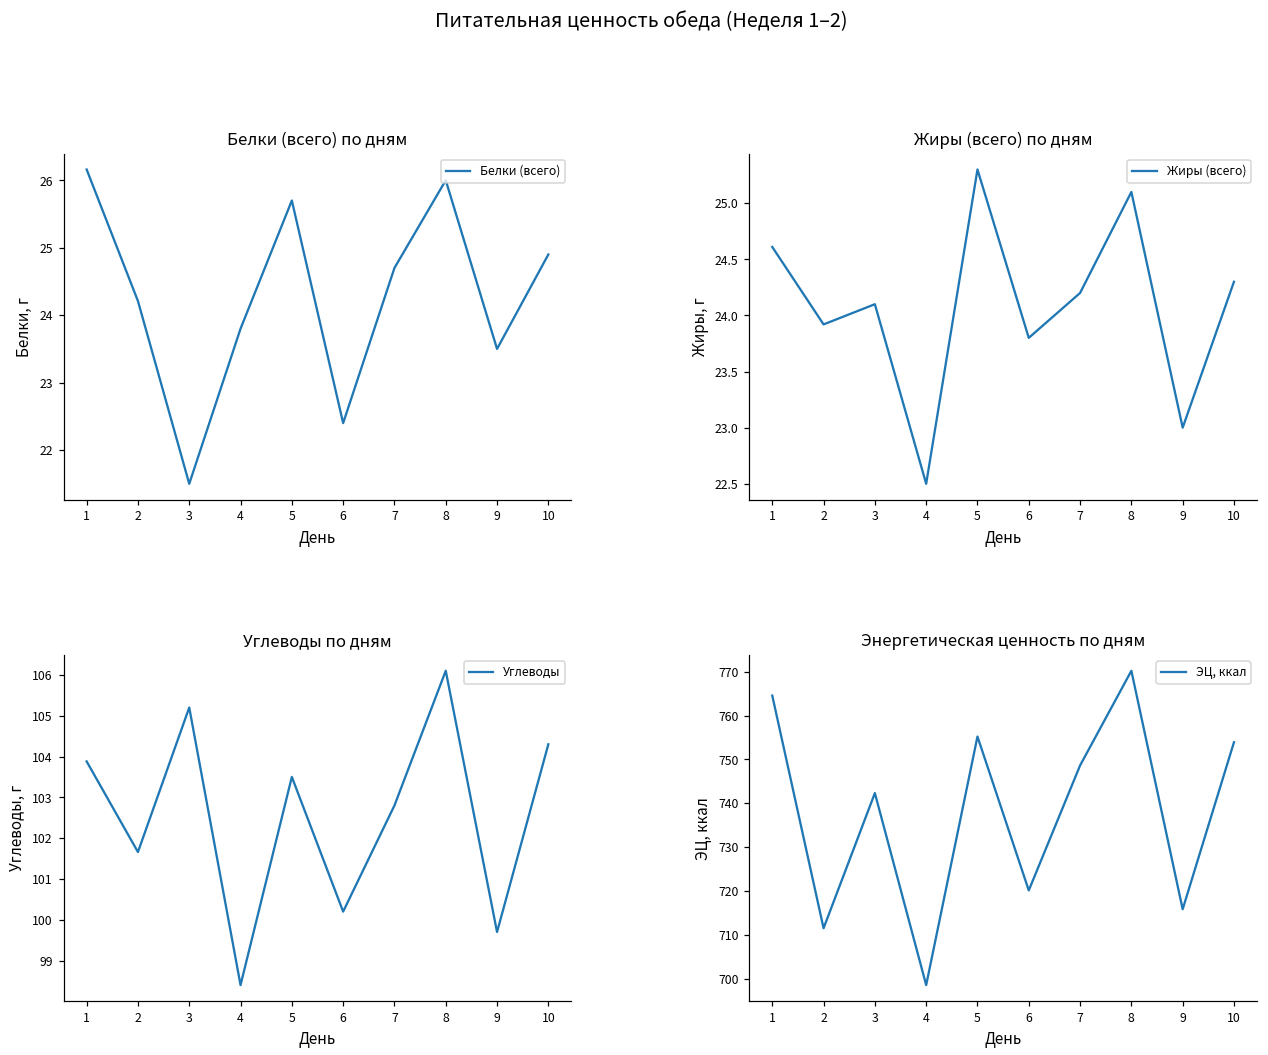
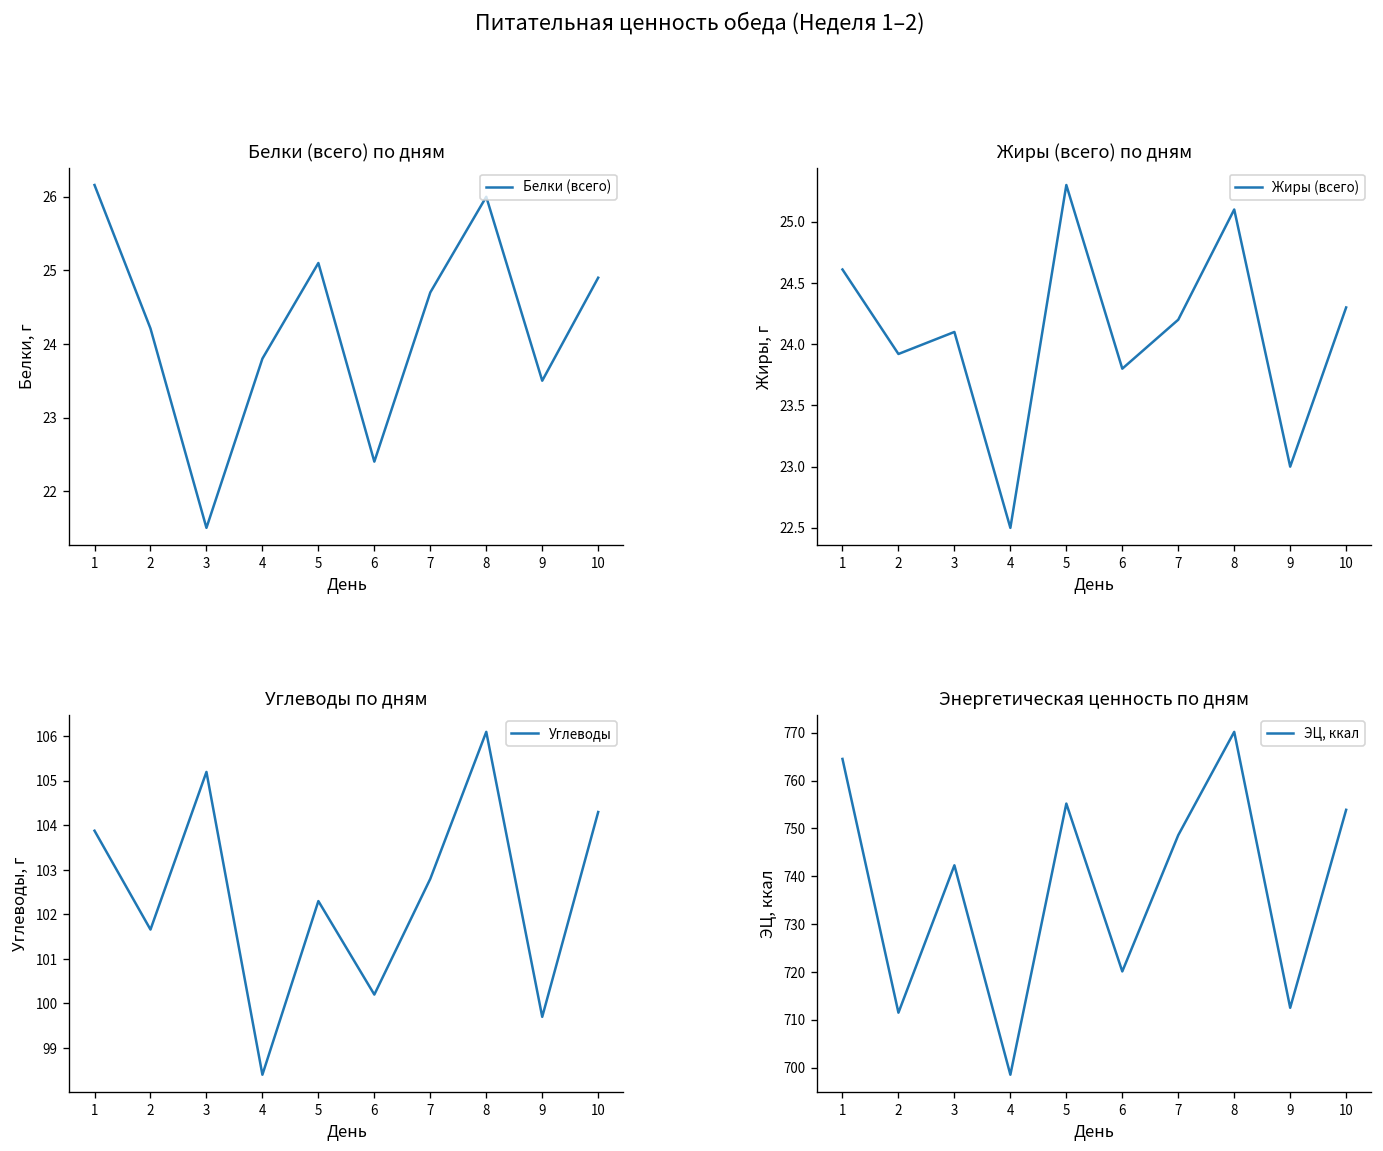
Белки (всего) по дням, 5: 25.7 -> 25.1
Углеводы по дням, 5: 103.5 -> 102.3
Энергетическая ценность по дням, 9: 716 -> 713
